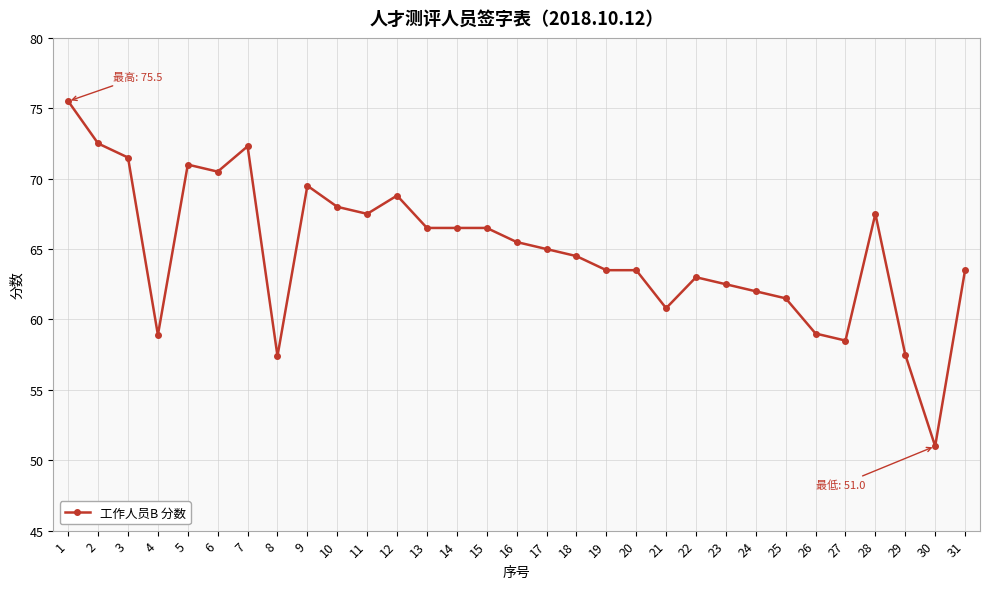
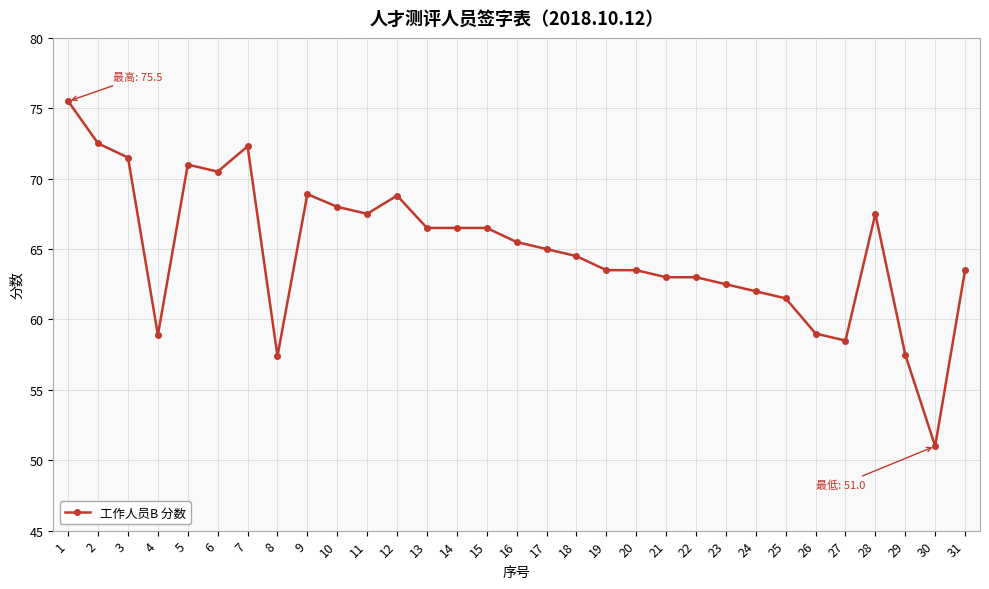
9: 69.5 -> 68.9
21: 60.8 -> 63.0
